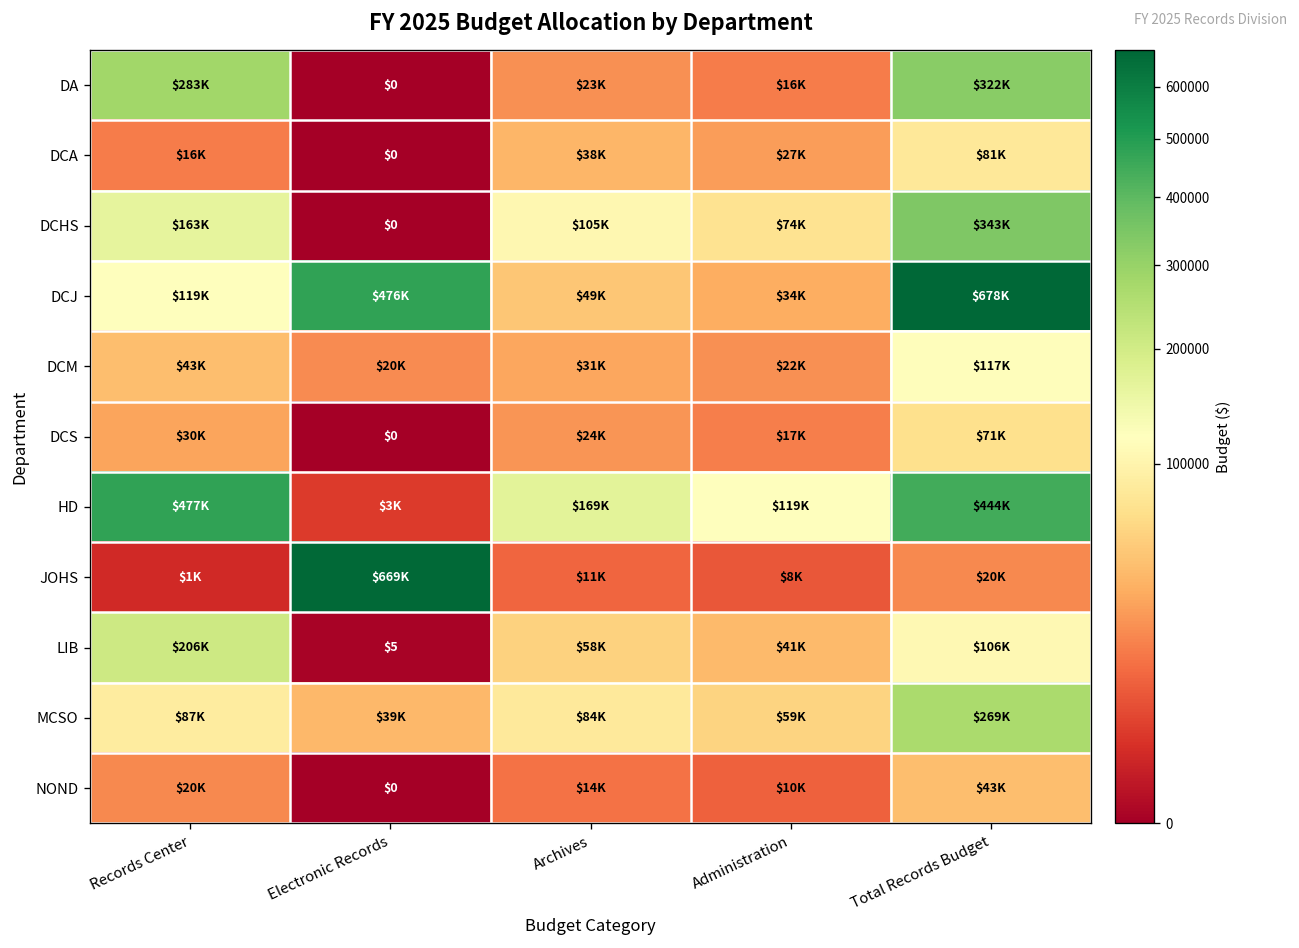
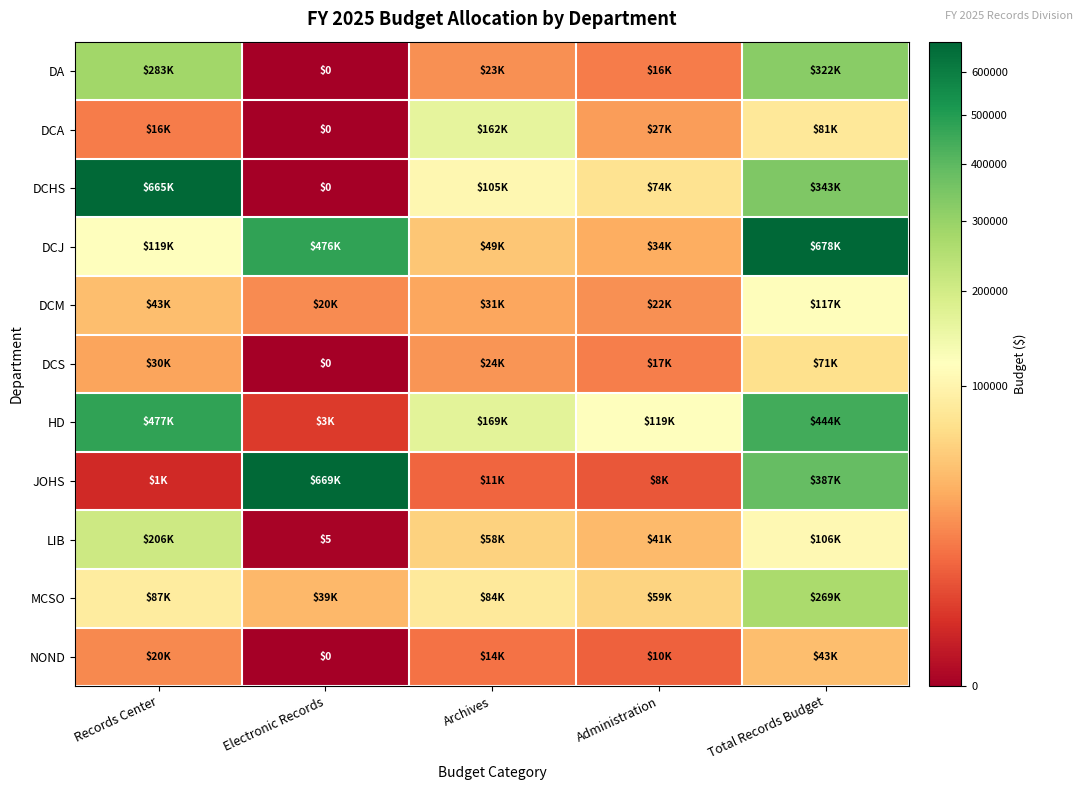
DCA, Archives: $38K -> $162K
DCHS, Records Center: $163K -> $665K
JOHS, Total Records Budget: $20K -> $387K
